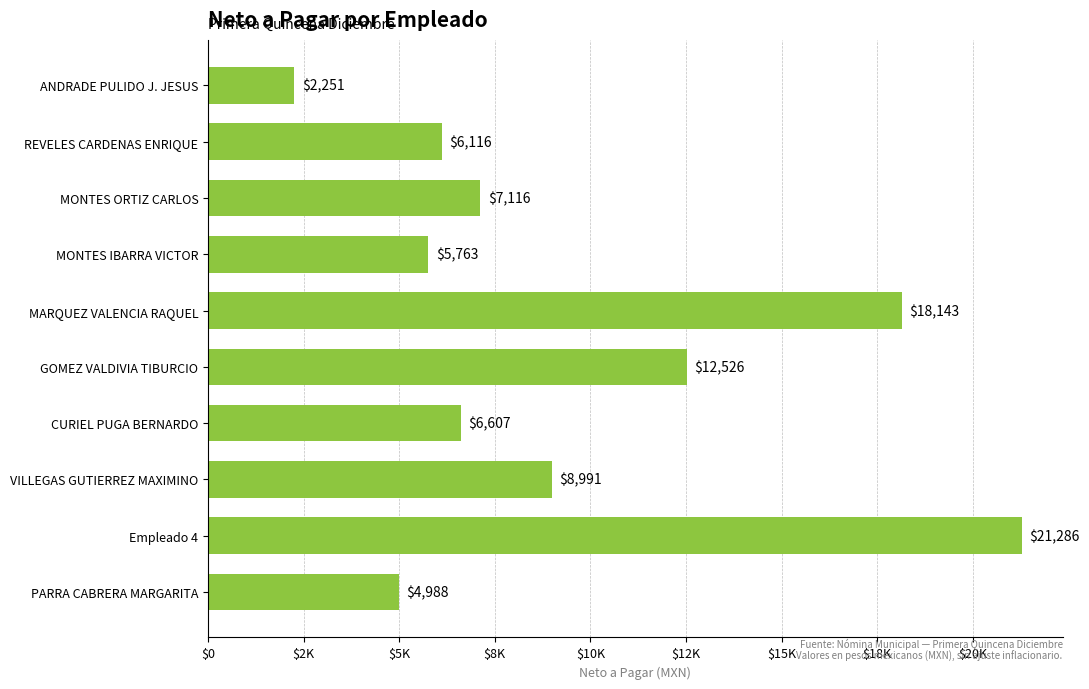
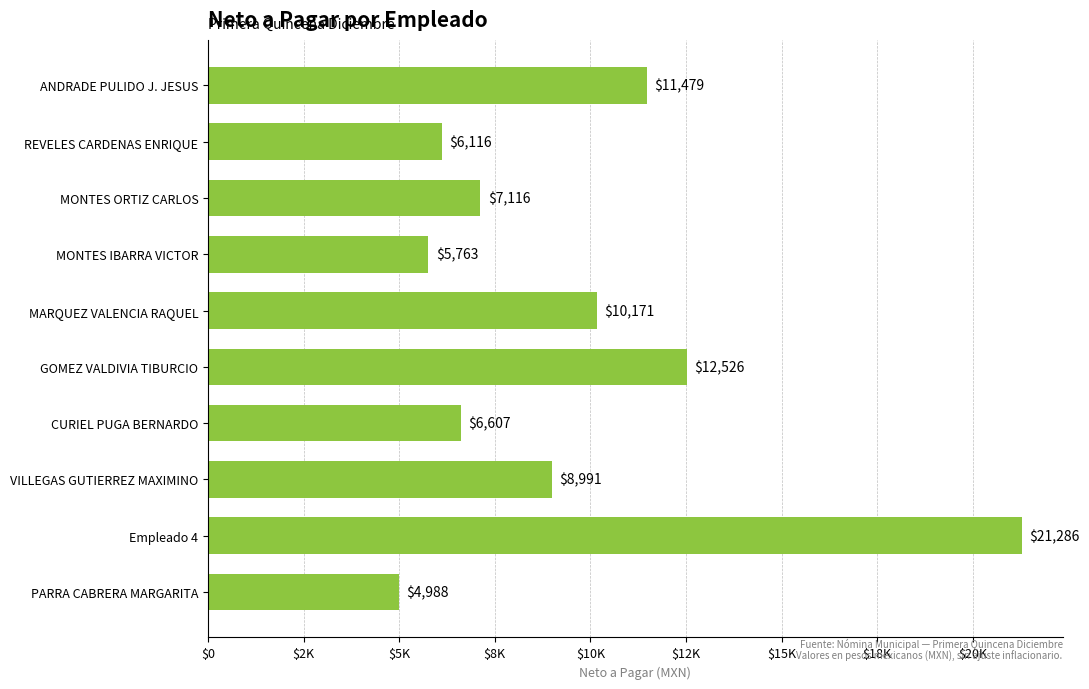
ANDRADE PULIDO J. JESUS: $2,251 -> $11,479
MARQUEZ VALENCIA RAQUEL: $18,143 -> $10,171
